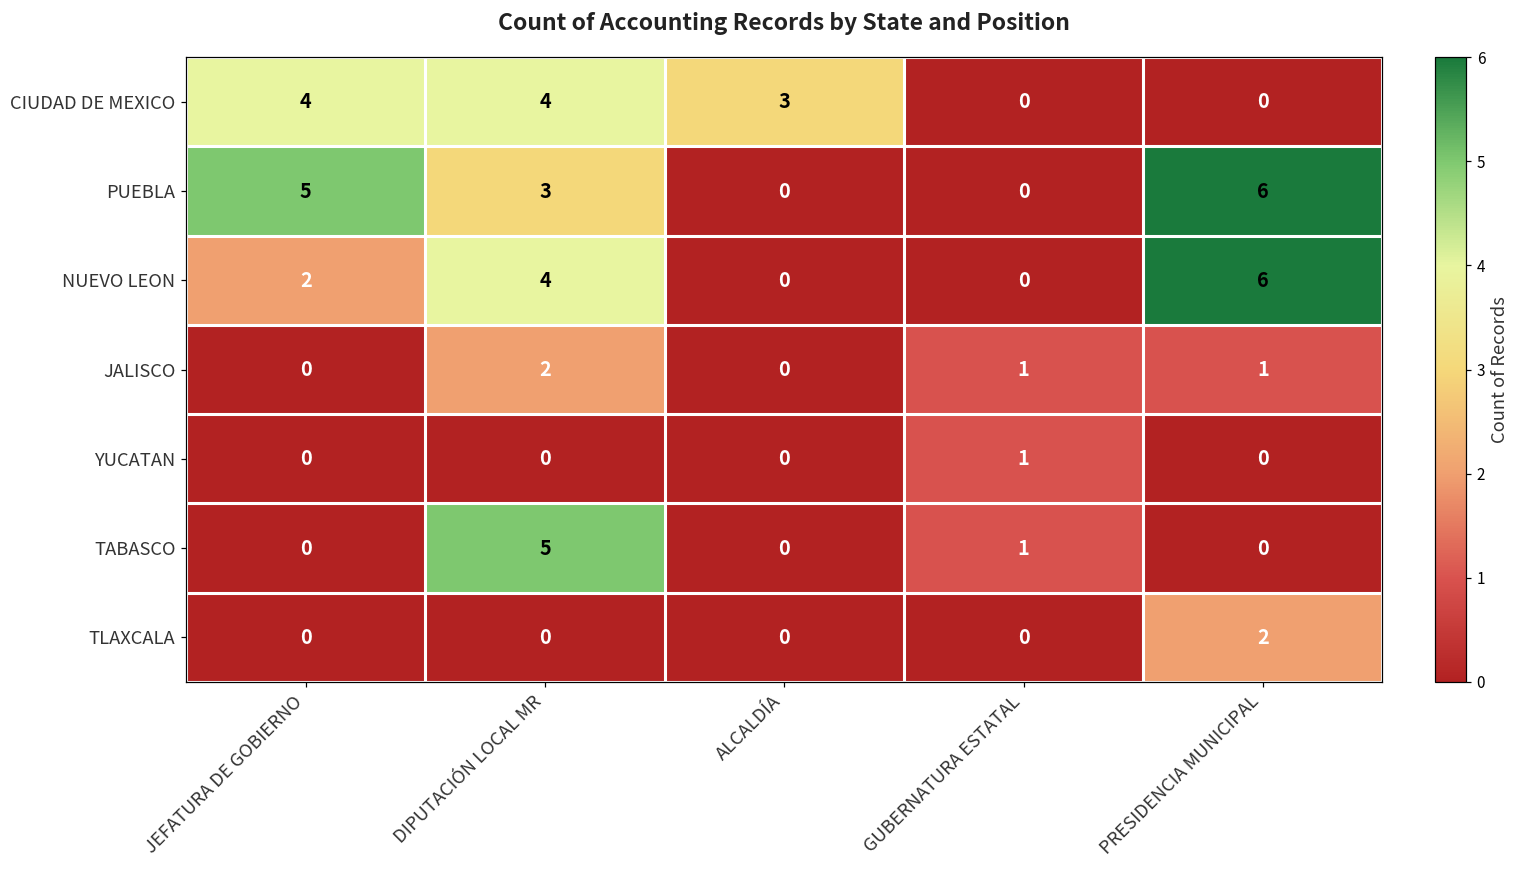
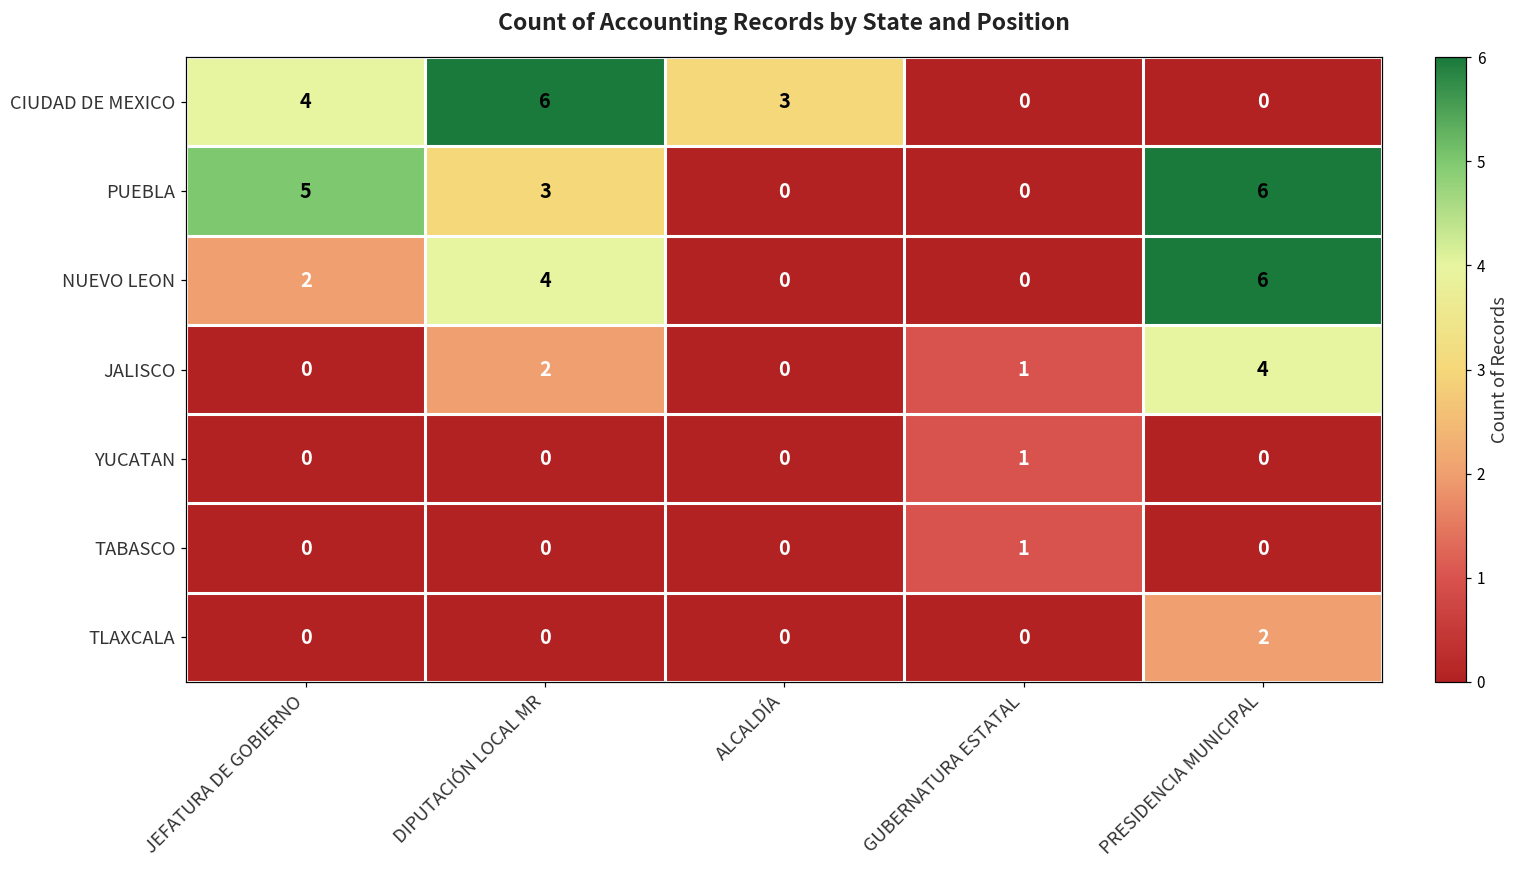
CIUDAD DE MEXICO, DIPUTACIÓN LOCAL MR: 4 -> 6
JALISCO, PRESIDENCIA MUNICIPAL: 1 -> 4
TABASCO, DIPUTACIÓN LOCAL MR: 5 -> 0
